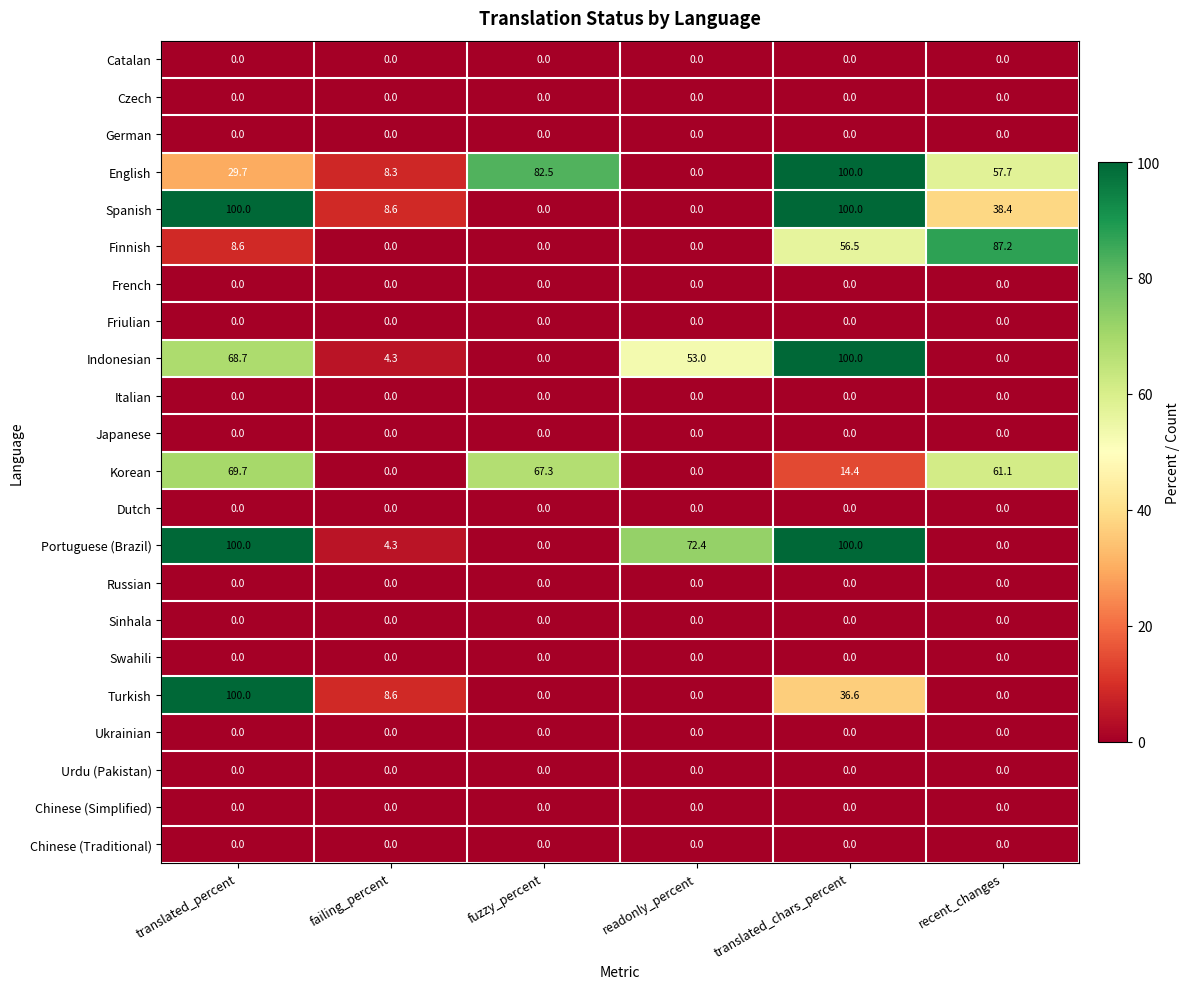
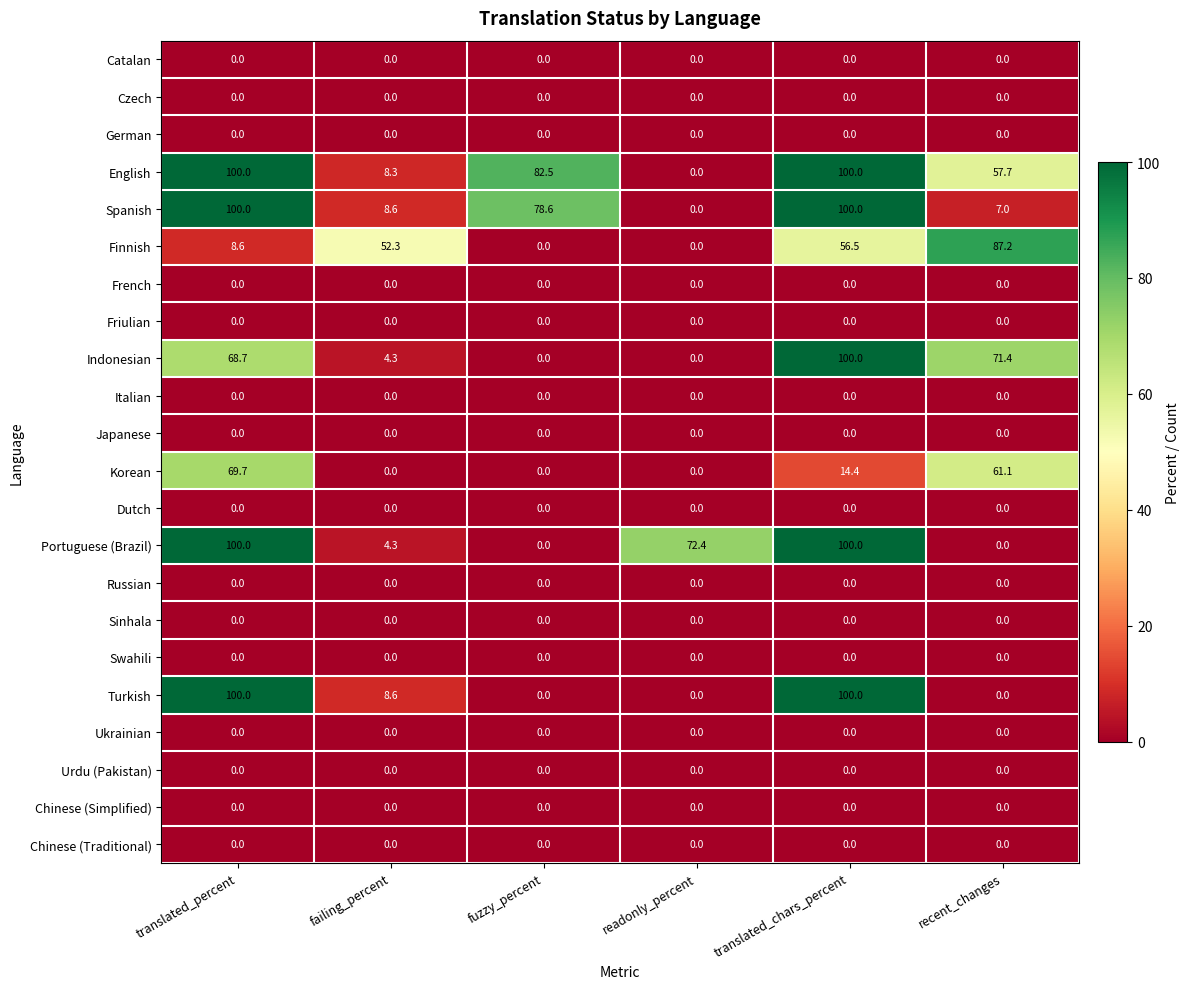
English, translated_percent: 29.7 -> 100.0
Spanish, fuzzy_percent: 0.0 -> 78.6
Spanish, recent_changes: 38.4 -> 7.0
Finnish, failing_percent: 0.0 -> 52.3
Indonesian, readonly_percent: 53.0 -> 0.0
Indonesian, recent_changes: 0.0 -> 71.4
Korean, fuzzy_percent: 67.3 -> 0.0
Turkish, translated_chars_percent: 36.6 -> 100.0
